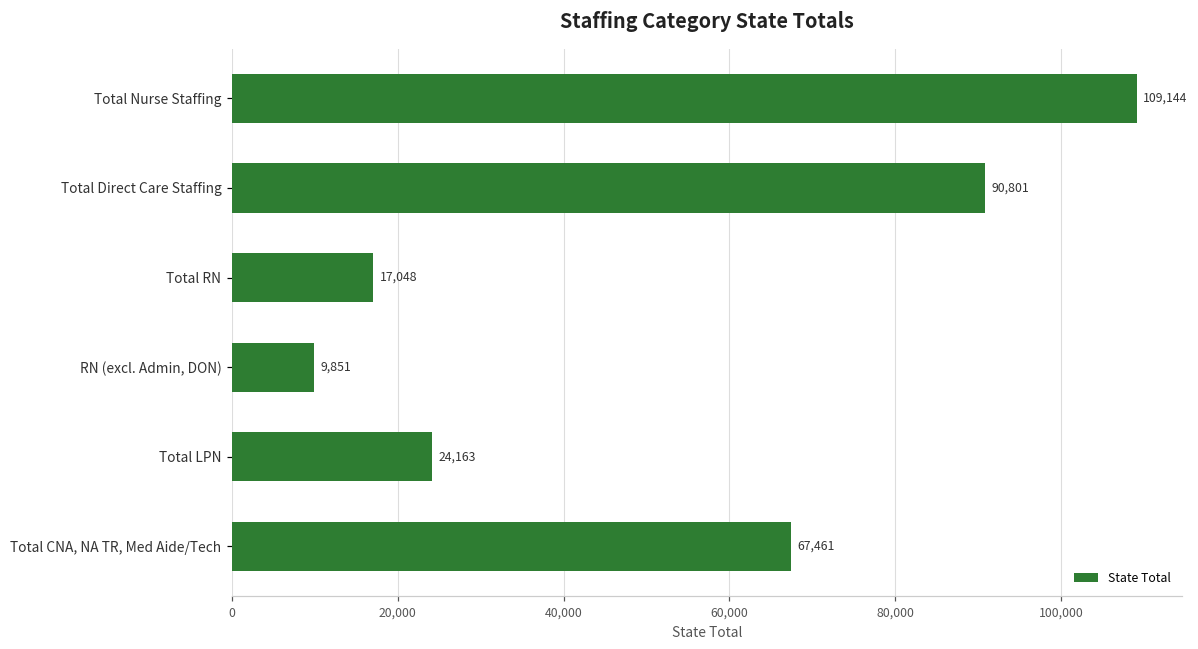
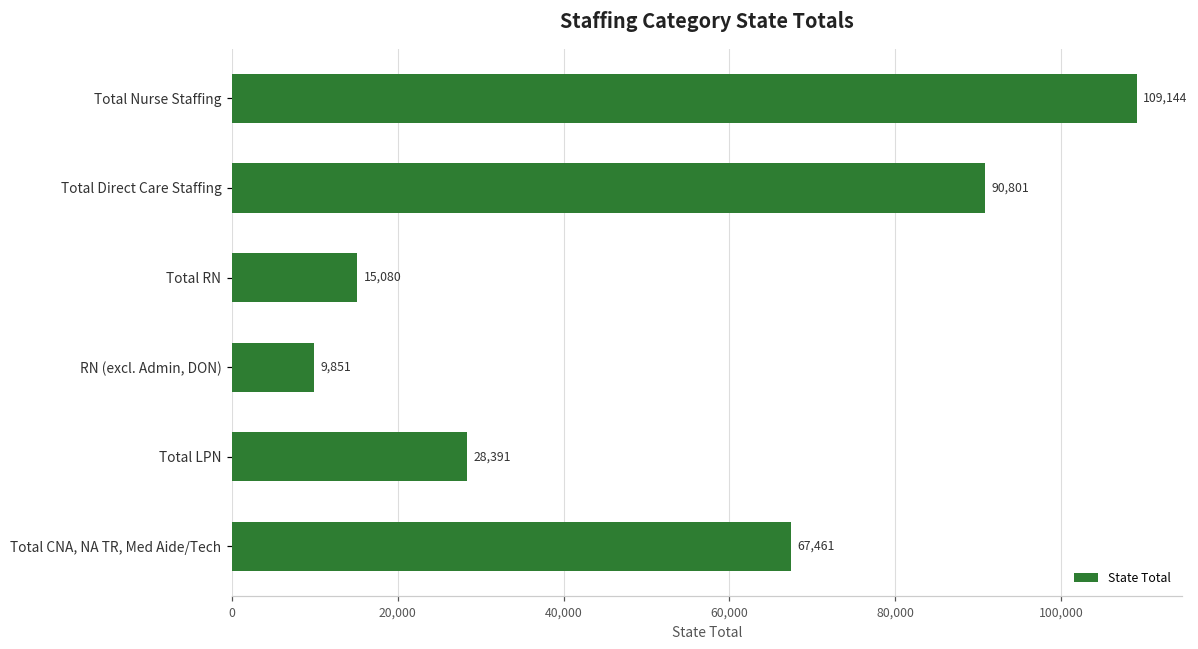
Total RN: 17,048 -> 15,080
Total LPN: 24,163 -> 28,391
